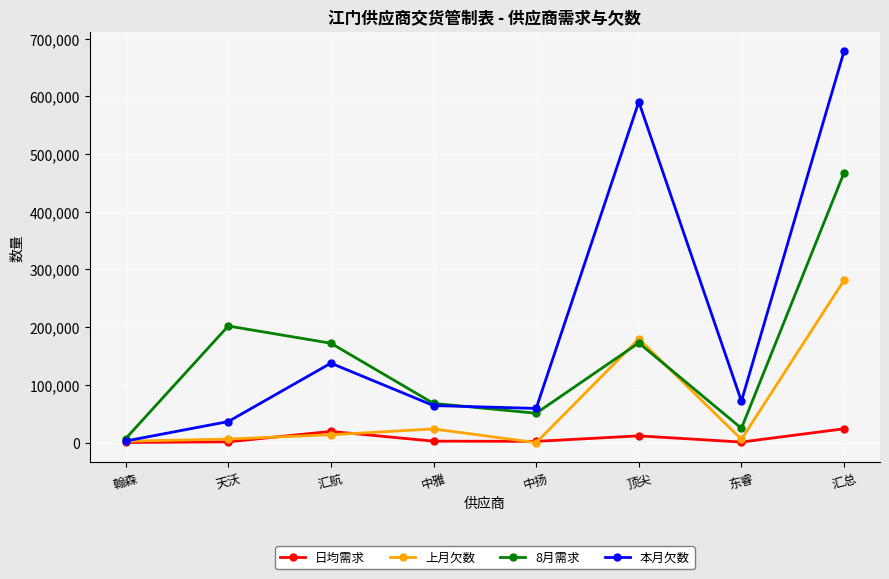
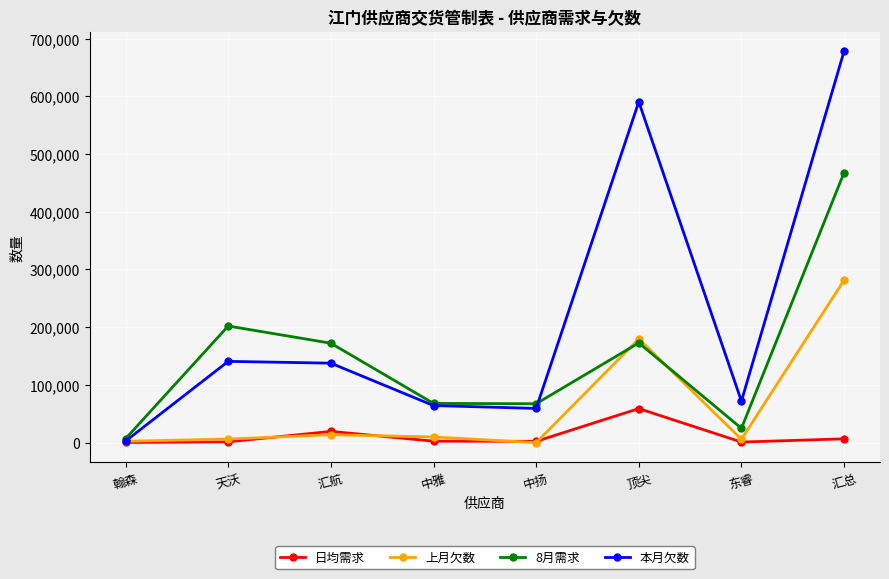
本月欠数, 天沃: 40,000 -> 140,000
上月欠数, 中雅: 20,000 -> 10,000
8月需求, 中扬: 50,000 -> 70,000
日均需求, 顶尖: 10,000 -> 60,000
日均需求, 汇总: 20,000 -> 10,000
